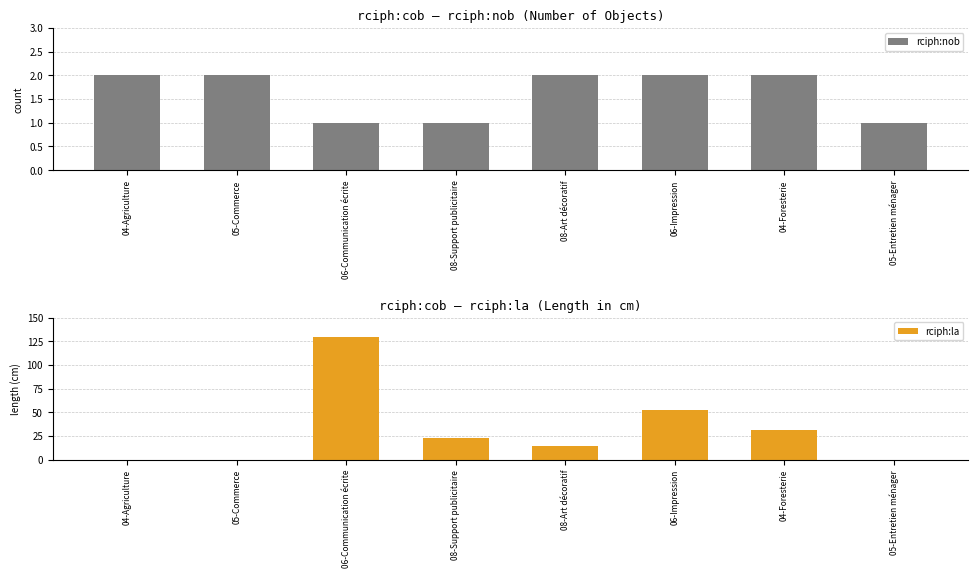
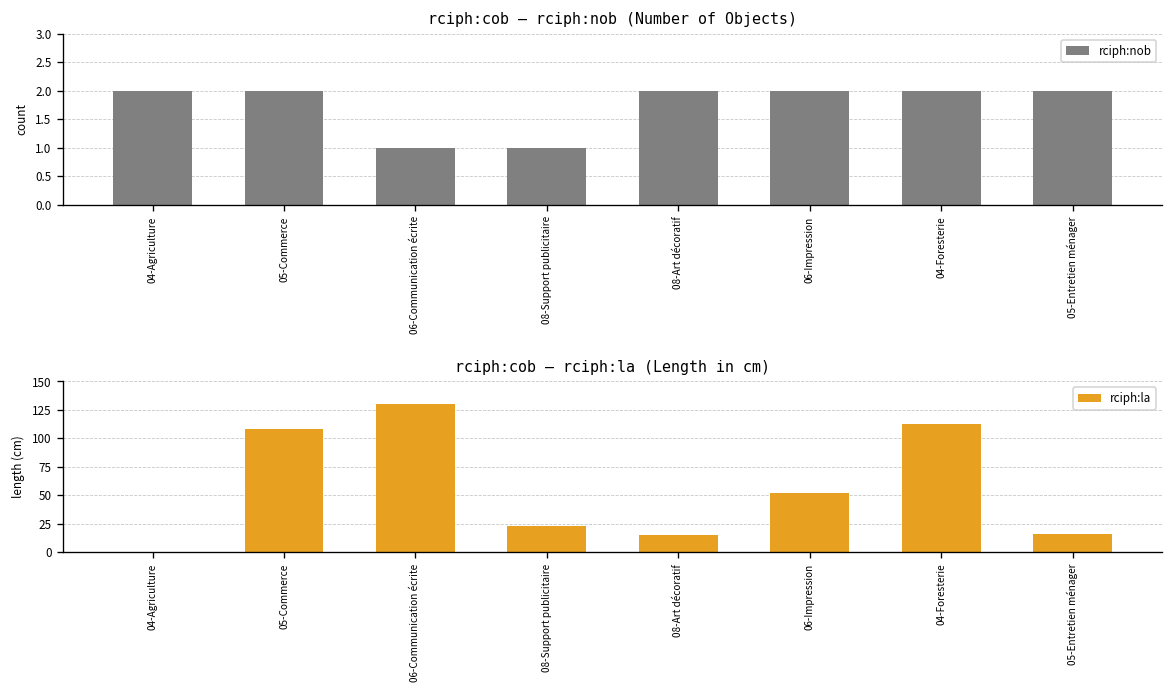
rciph:cob – rciph:nob (Number of Objects), 05-Entretien ménager: 1 -> 2
rciph:cob – rciph:la (Length in cm), 05-Commerce: 0 -> 110
rciph:cob – rciph:la (Length in cm), 04-Foresterie: 30 -> 110
rciph:cob – rciph:la (Length in cm), 05-Entretien ménager: 0 -> 20
